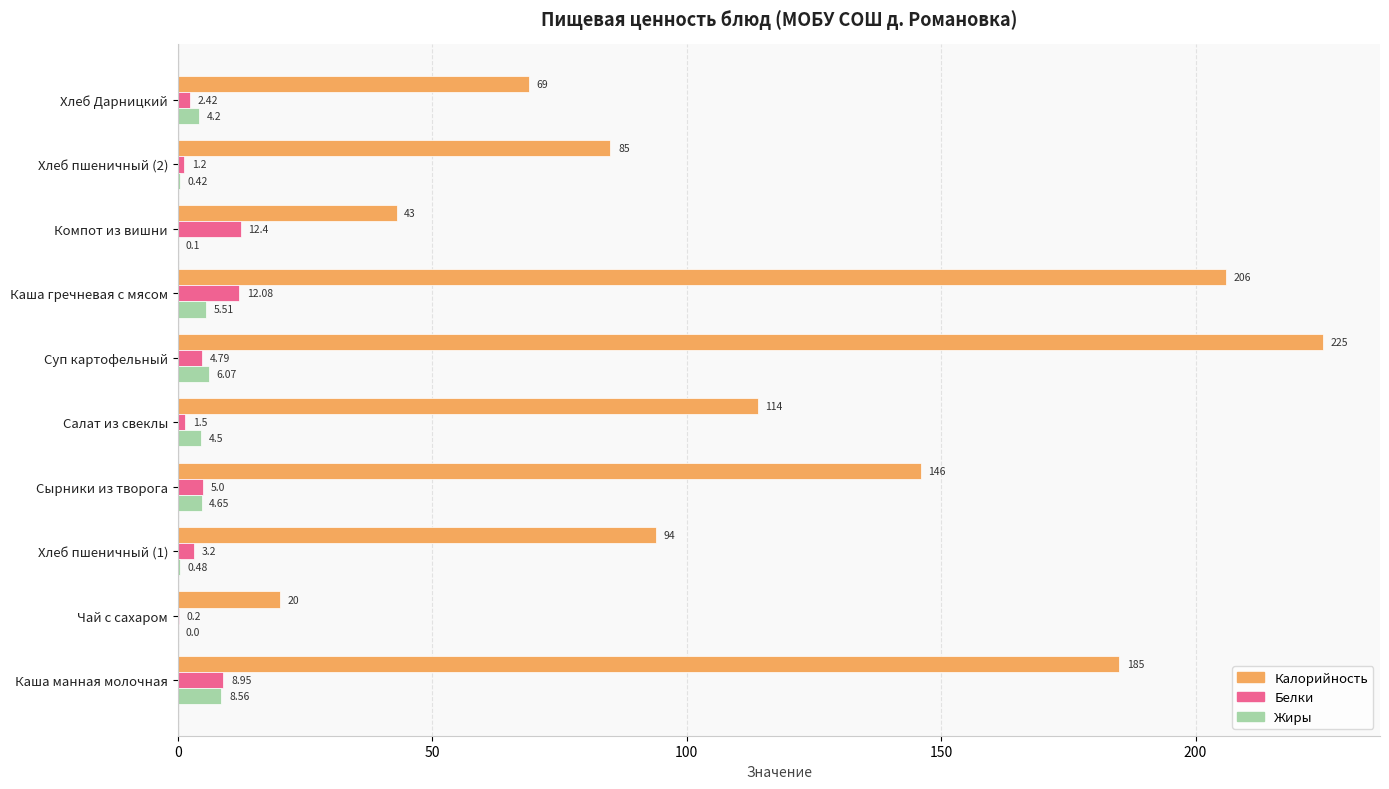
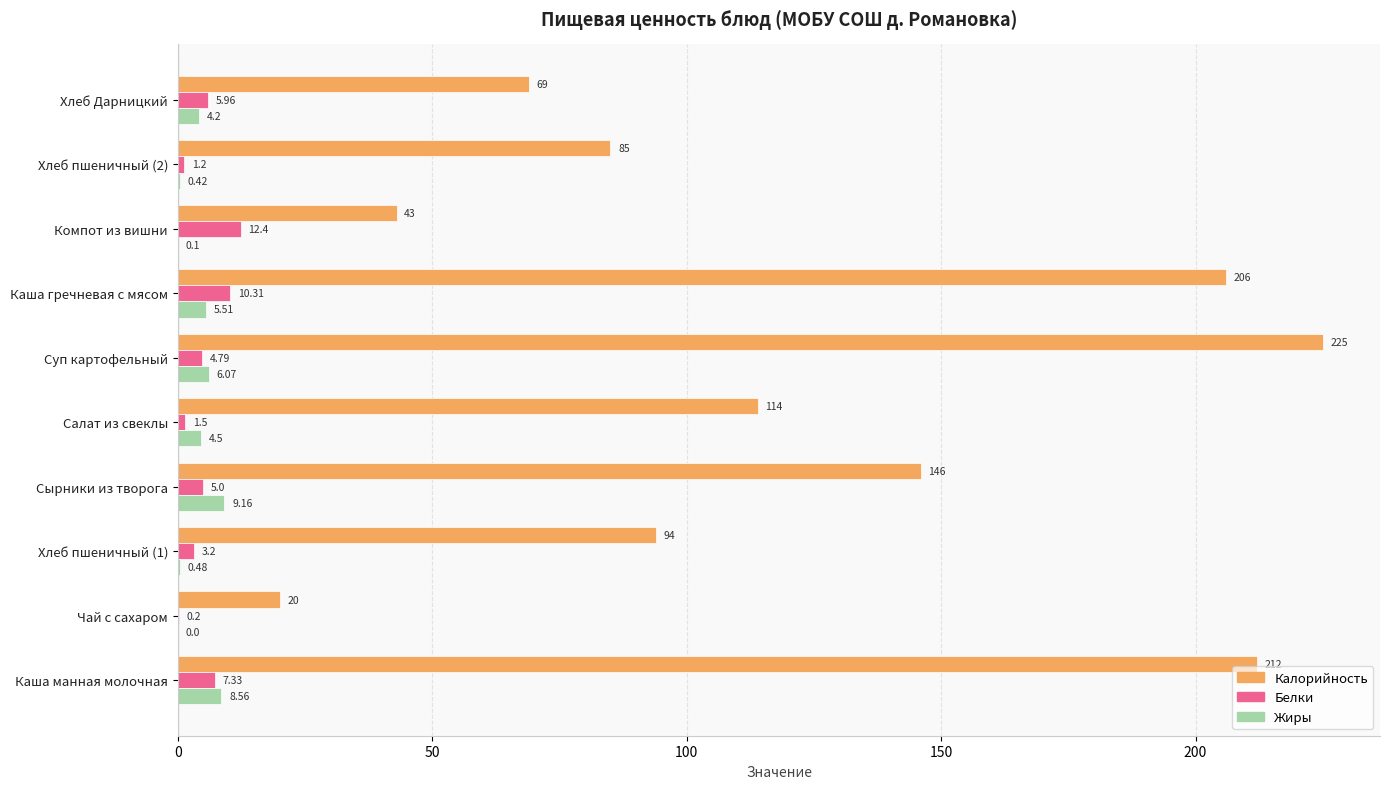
Белки, Хлеб Дарницкий: 2.42 -> 5.96
Белки, Каша гречневая с мясом: 12.08 -> 10.31
Жиры, Сырники из творога: 4.65 -> 9.16
Калорийность, Каша манная молочная: 185 -> 212
Белки, Каша манная молочная: 8.95 -> 7.33
